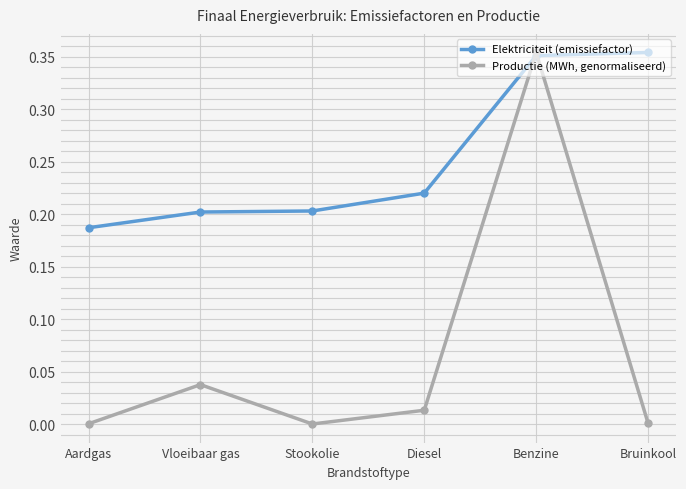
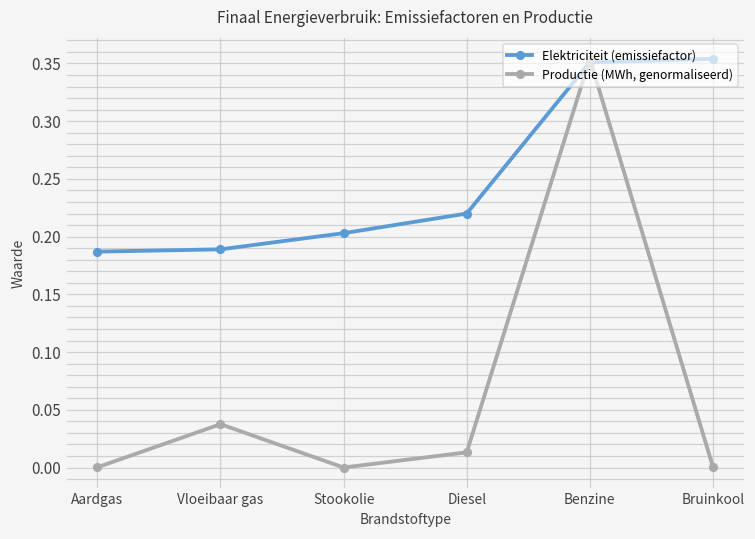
Elektriciteit (emissiefactor), Vloeibaar gas: 0.202 -> 0.189
